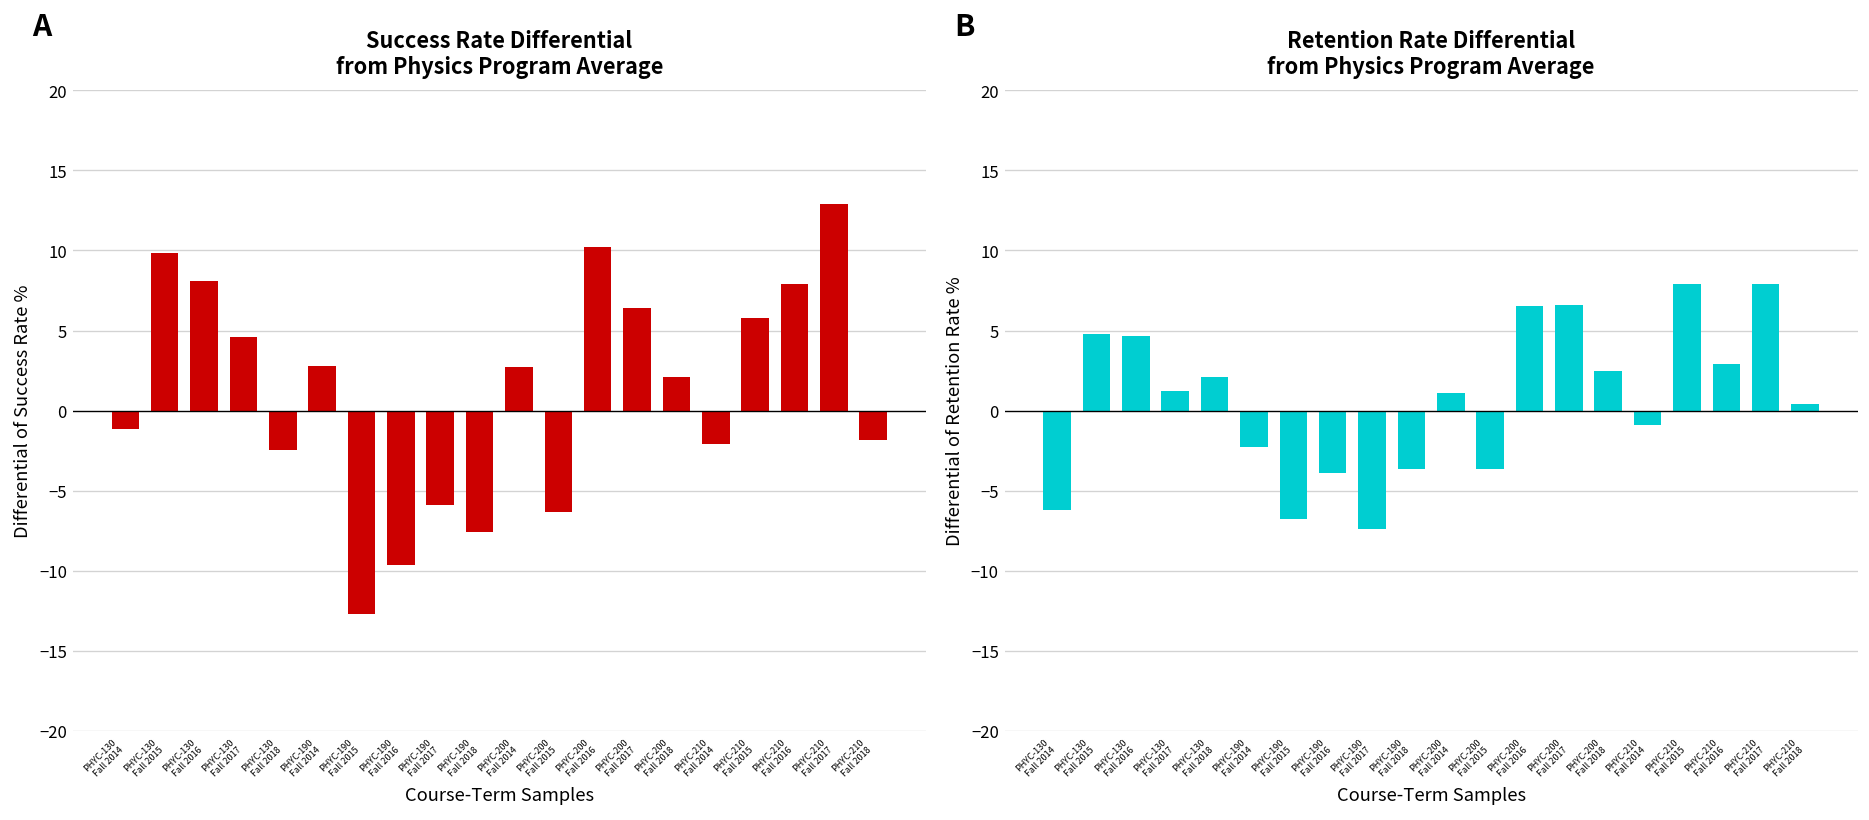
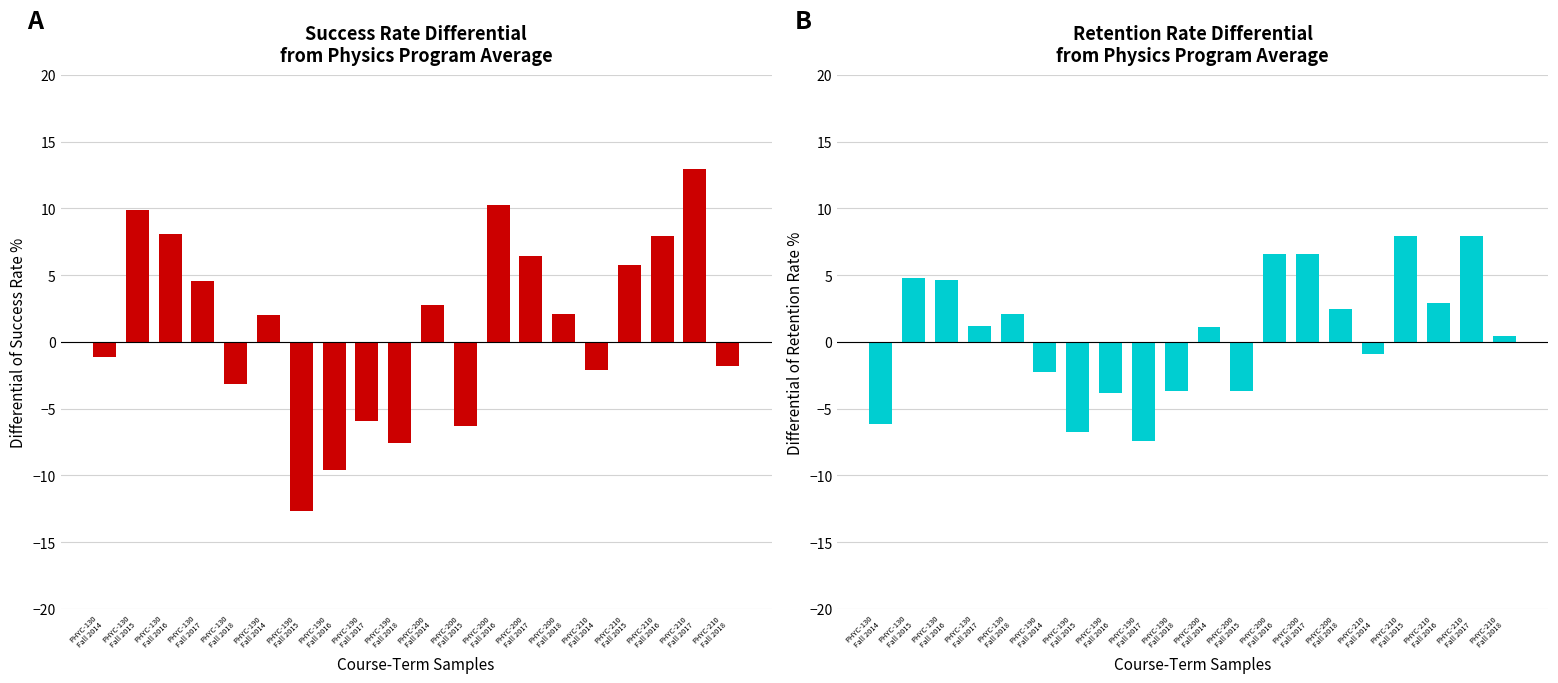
Success Rate Differential from Physics Program Average, PHYC-130 Fall 2018: -2.5 -> -3.2
Success Rate Differential from Physics Program Average, PHYC-190 Fall 2014: 2.8 -> 2.0
